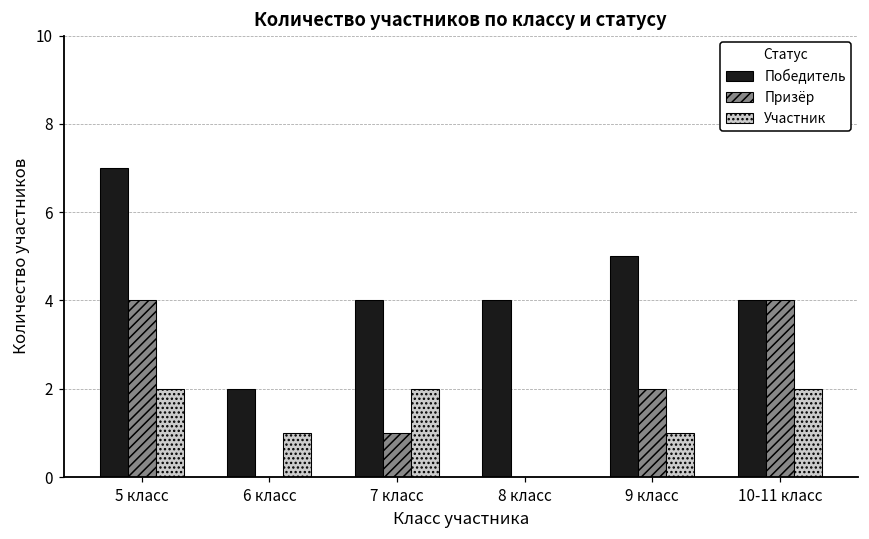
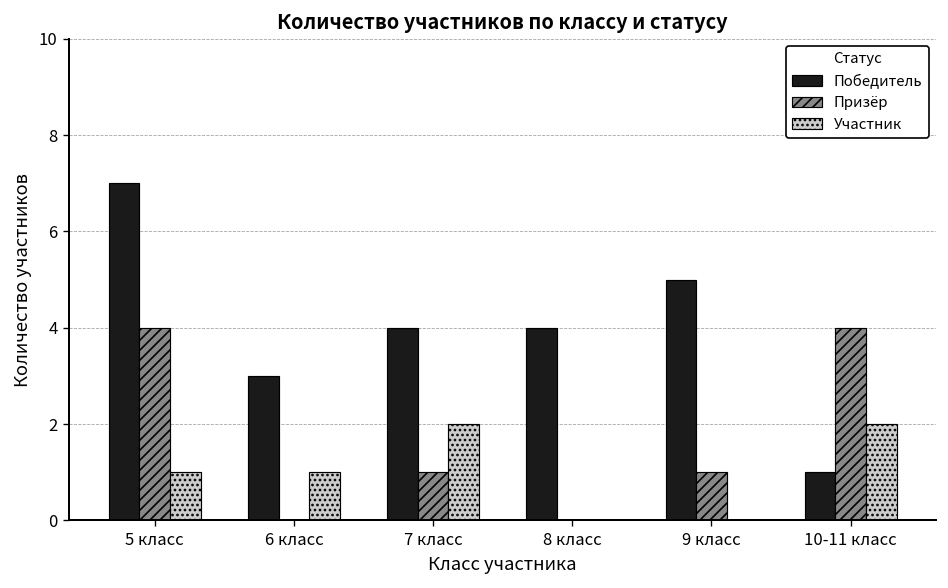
Участник, 5 класс: 2 -> 1
Победитель, 6 класс: 2 -> 3
Призёр, 9 класс: 2 -> 1
Участник, 9 класс: 1 -> 0
Победитель, 10-11 класс: 4 -> 1
